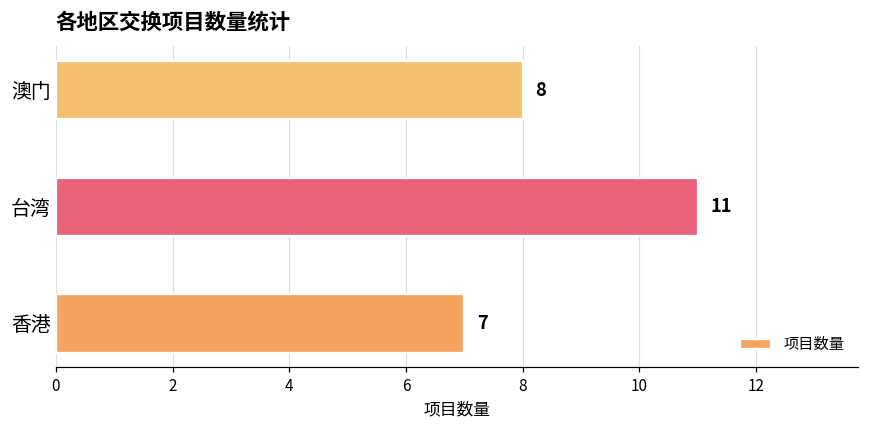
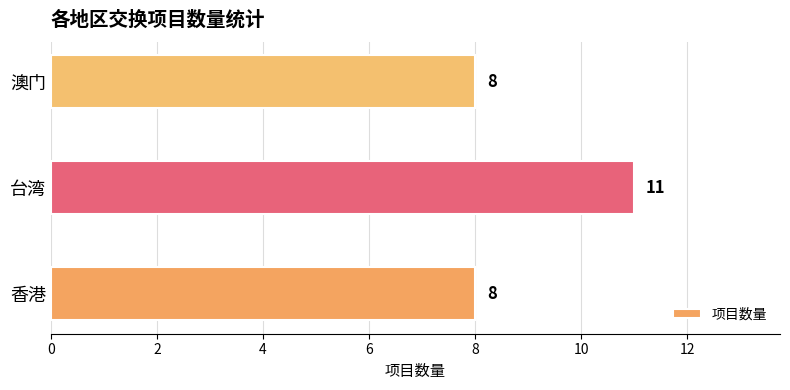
香港: 7 -> 8
